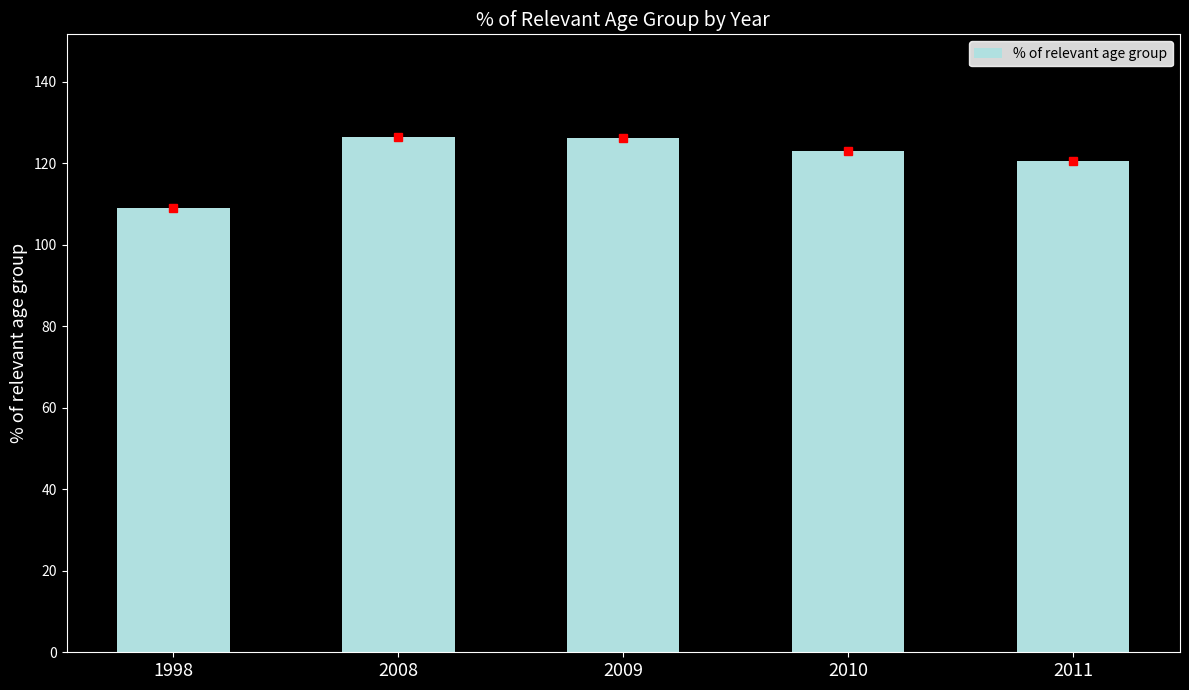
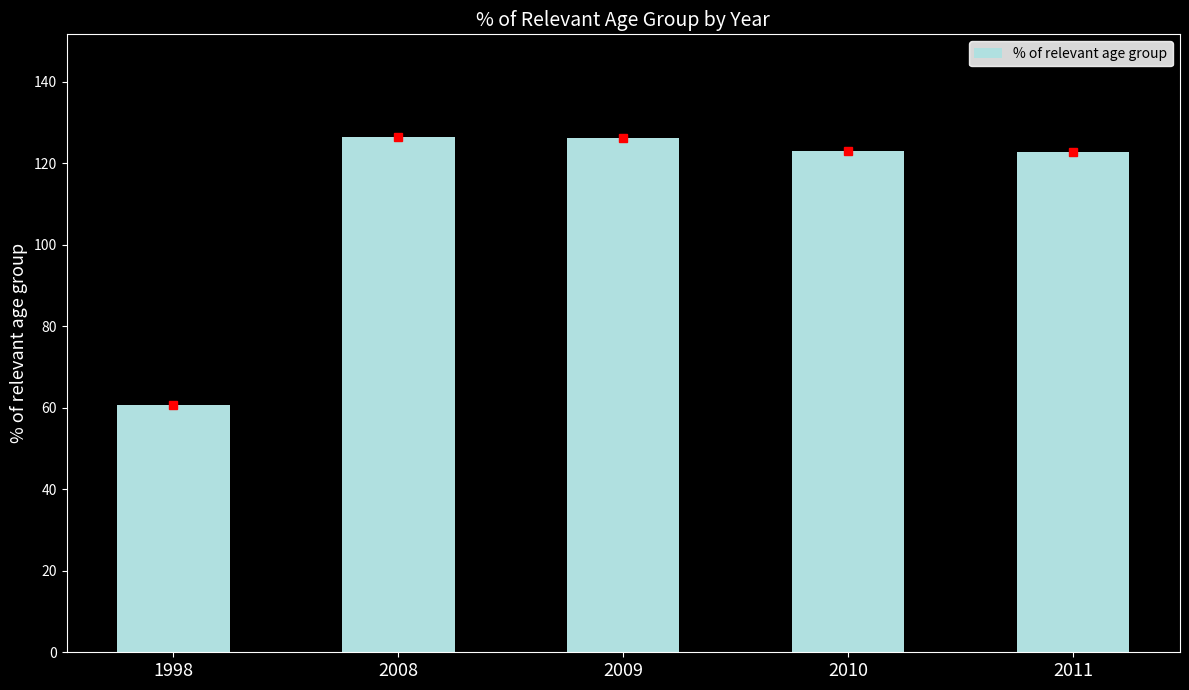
% of relevant age group, 1998: 109 -> 61
% of relevant age group, 2011: 120 -> 123
